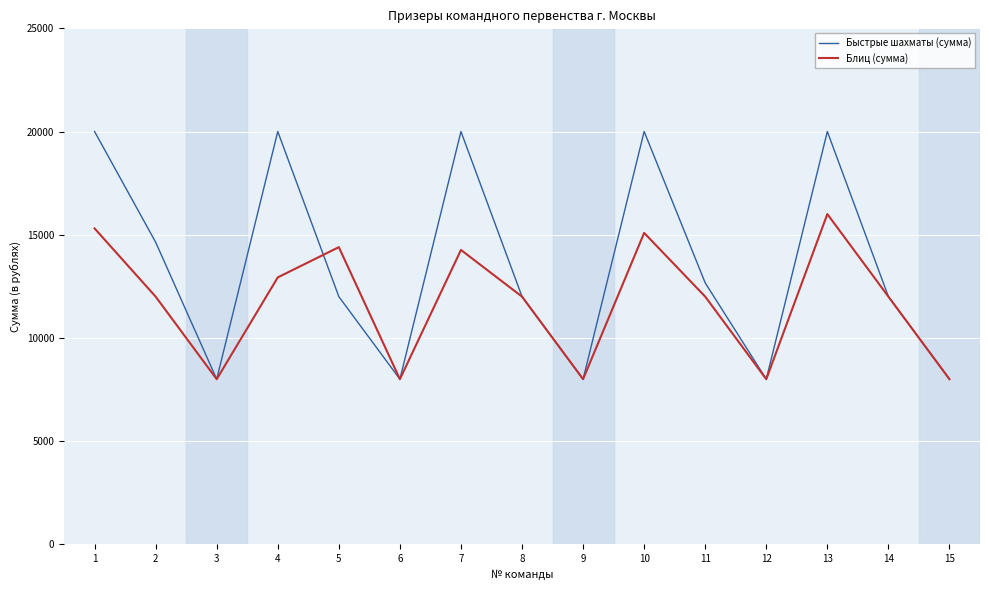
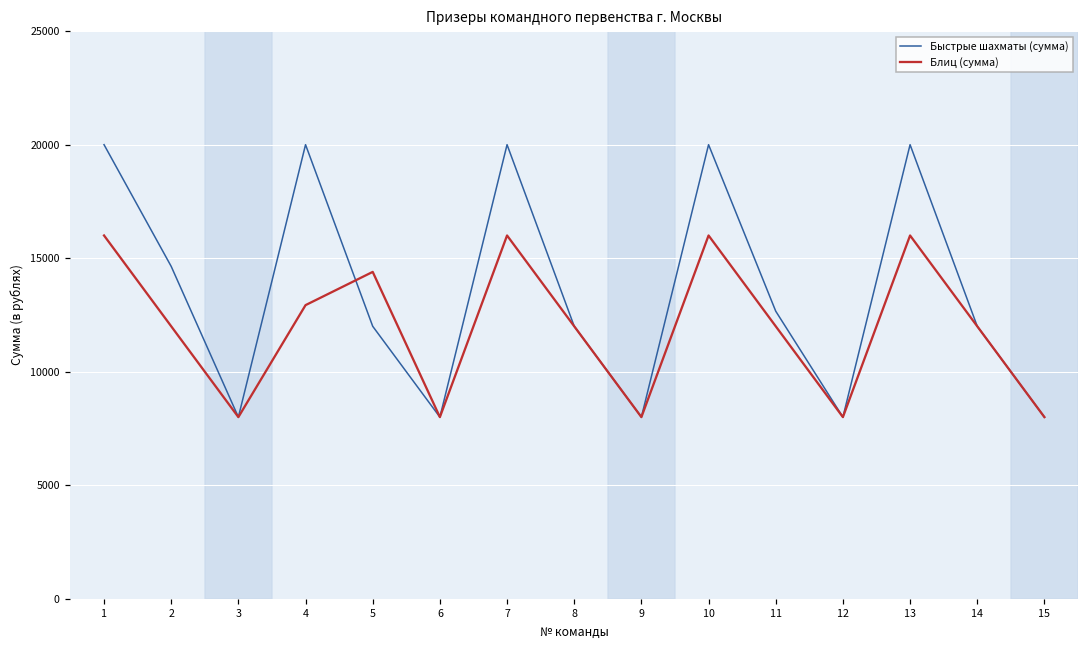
Блиц (сумма), 1: 15300 -> 16000
Блиц (сумма), 7: 14300 -> 16000
Блиц (сумма), 10: 15100 -> 16000
